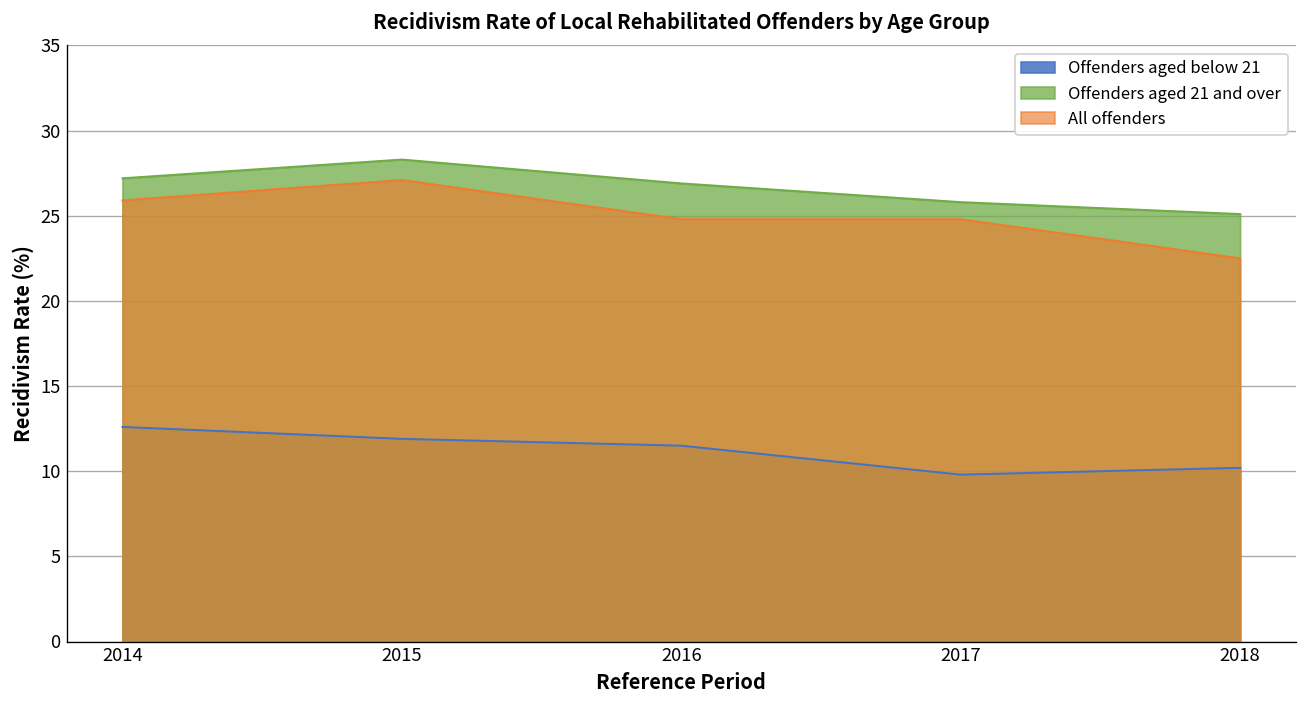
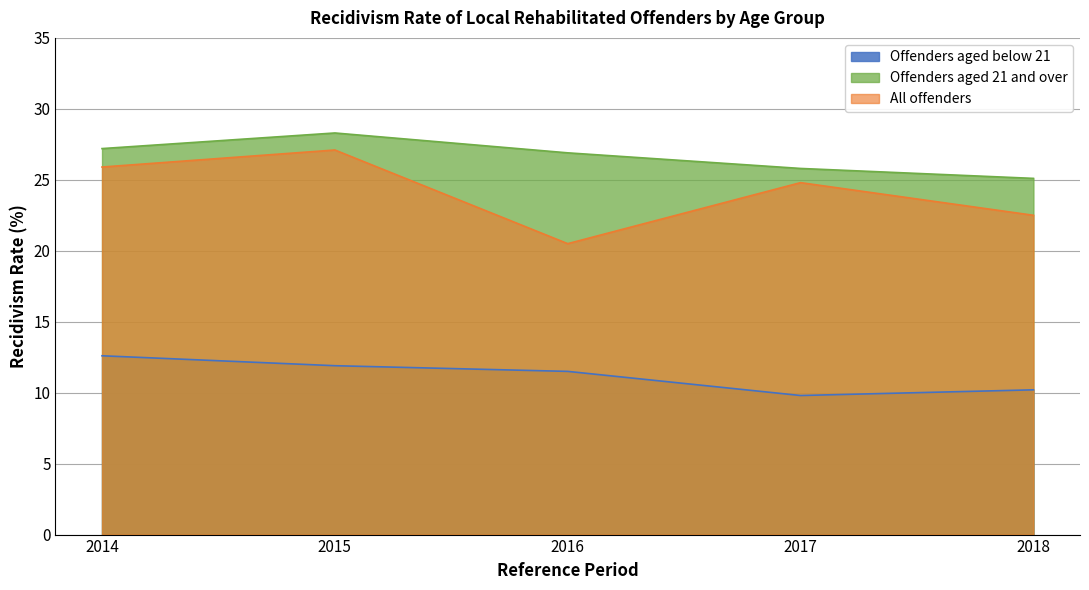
All offenders, 2016: 24.8 -> 20.5
